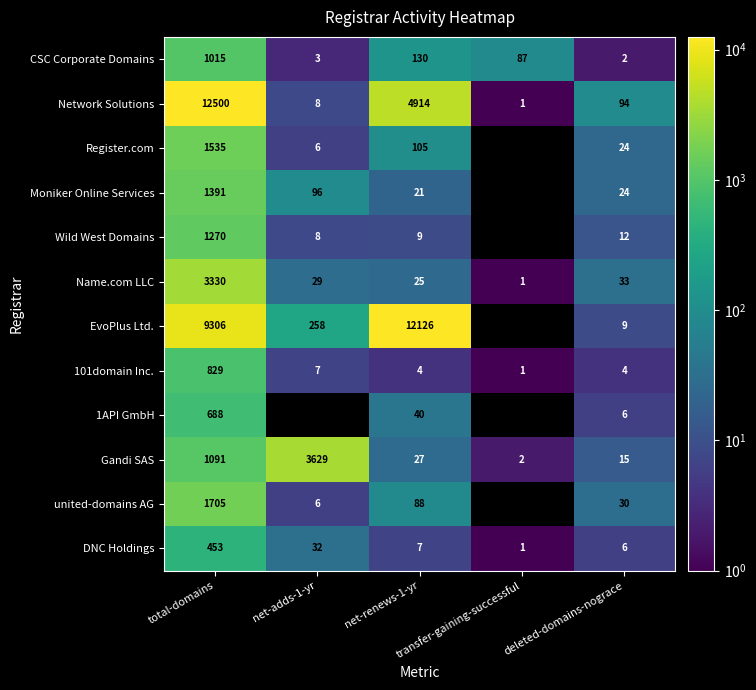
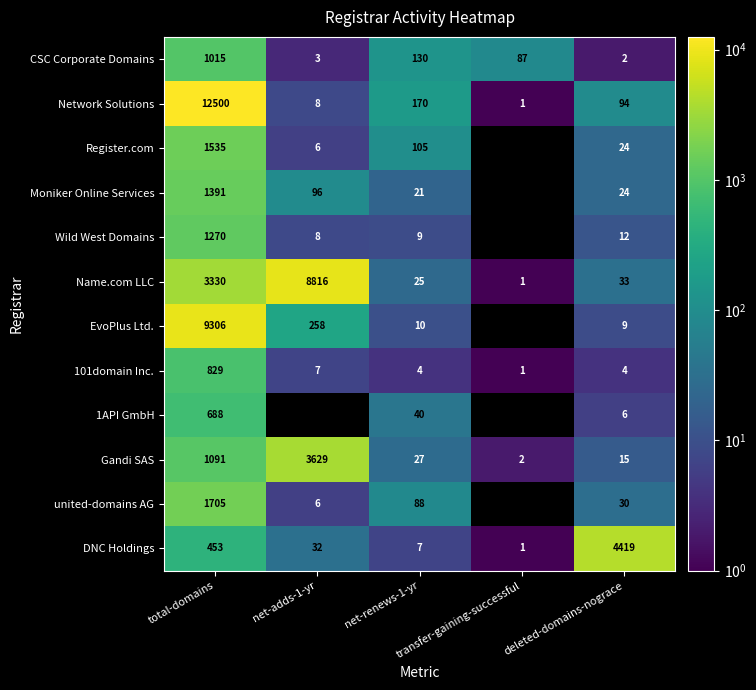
Network Solutions, net-renews-1-yr: 4914 -> 170
Name.com LLC, net-adds-1-yr: 29 -> 8816
EvoPlus Ltd., net-renews-1-yr: 12126 -> 10
DNC Holdings, deleted-domains-nograce: 6 -> 4419
